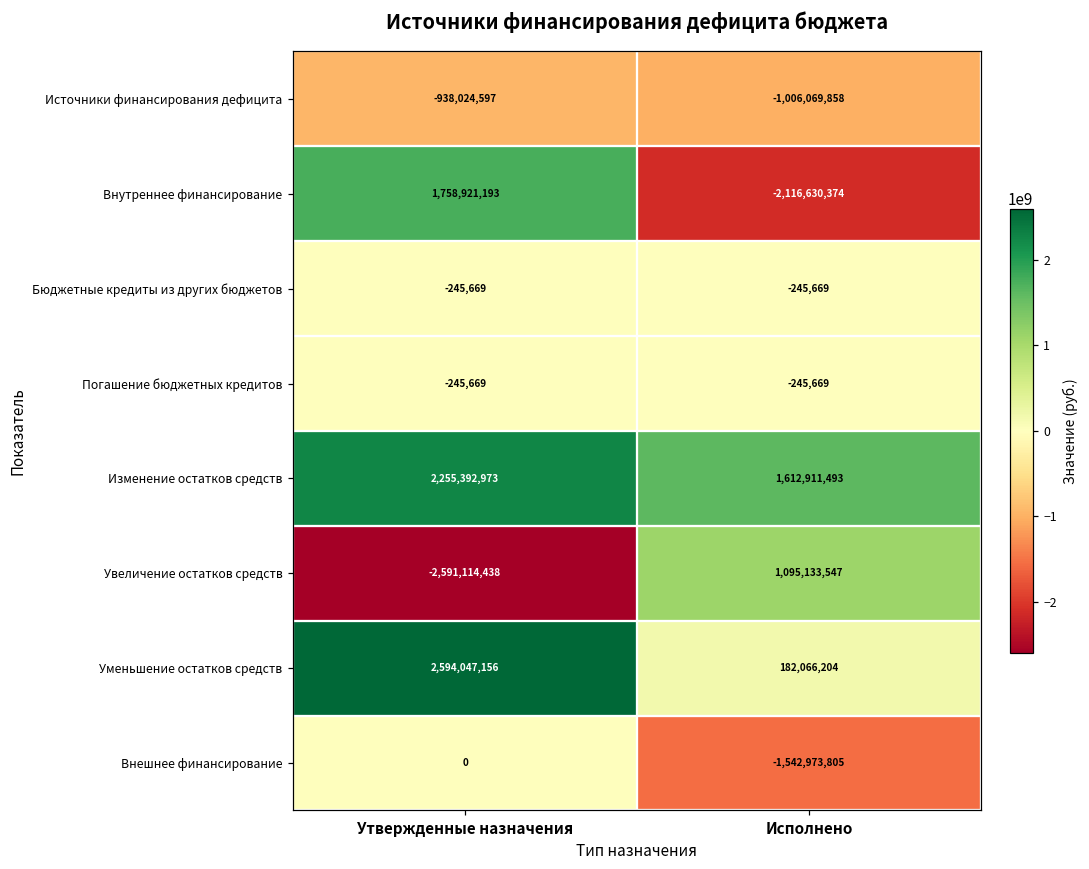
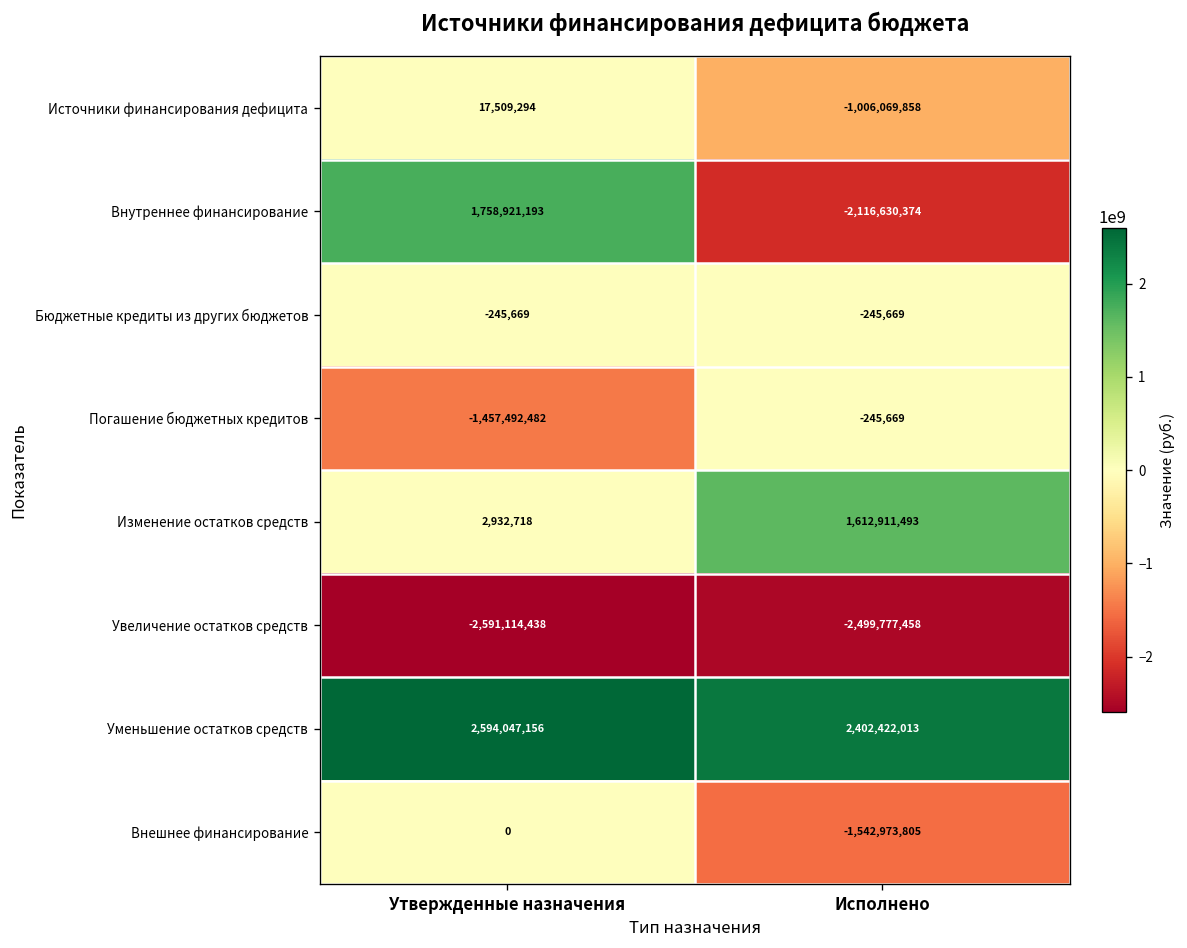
Источники финансирования дефицита, Утвержденные назначения: -938,024,597 -> 17,509,294
Погашение бюджетных кредитов, Утвержденные назначения: -245,669 -> -1,457,492,482
Изменение остатков средств, Утвержденные назначения: 2,255,392,973 -> 2,932,718
Увеличение остатков средств, Исполнено: 1,095,133,547 -> -2,499,777,458
Уменьшение остатков средств, Исполнено: 182,066,204 -> 2,402,422,013
